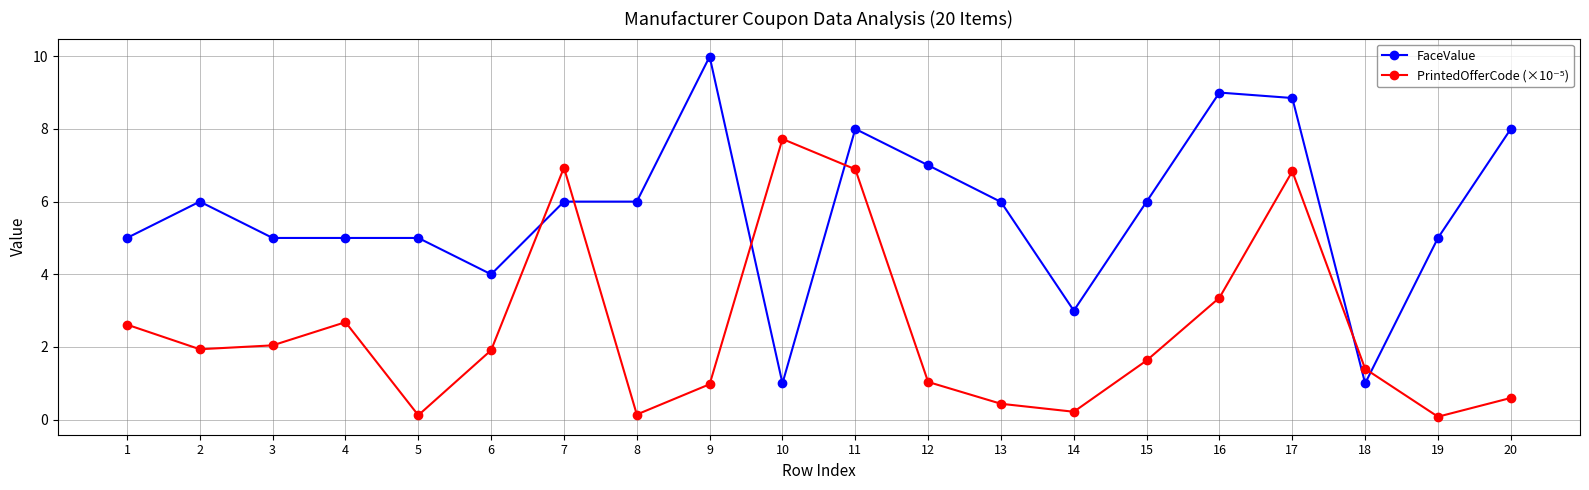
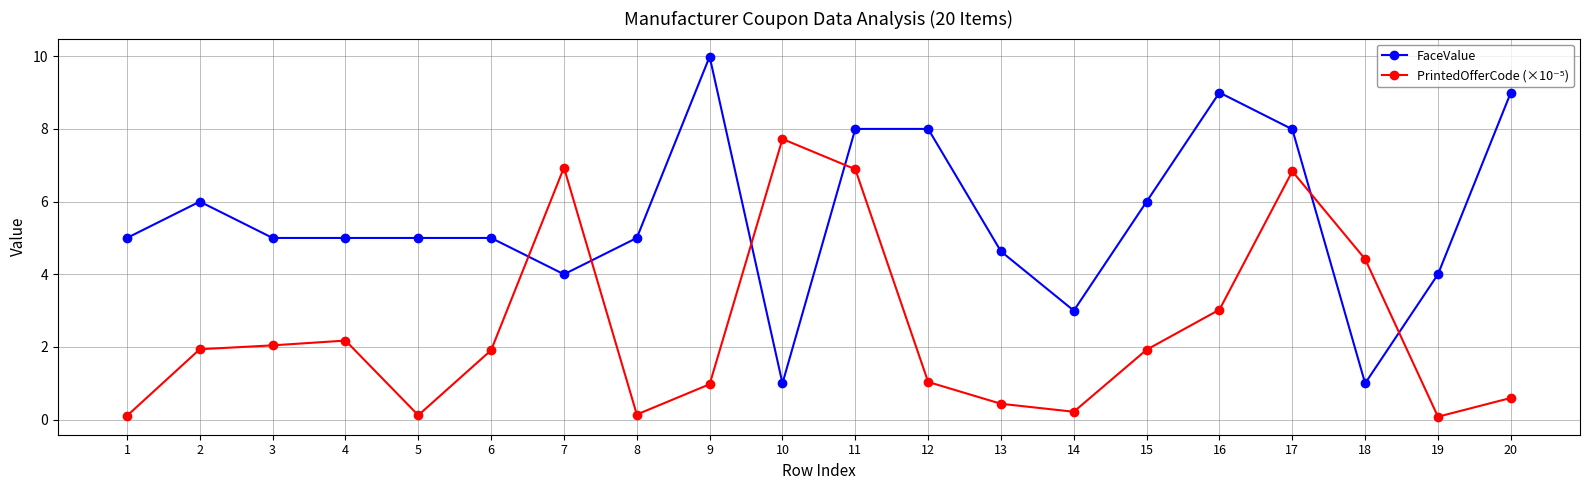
PrintedOfferCode (×10⁻⁵), 1: 2.6 -> 0.1
PrintedOfferCode (×10⁻⁵), 4: 2.7 -> 2.2
FaceValue, 6: 4 -> 5
FaceValue, 7: 6 -> 4
FaceValue, 8: 6 -> 5
FaceValue, 12: 7 -> 8
FaceValue, 13: 6.0 -> 4.6
PrintedOfferCode (×10⁻⁵), 15: 1.6 -> 1.9
PrintedOfferCode (×10⁻⁵), 16: 3.4 -> 3.0
FaceValue, 17: 8.9 -> 8.0
PrintedOfferCode (×10⁻⁵), 18: 1.4 -> 4.4
FaceValue, 19: 5 -> 4
FaceValue, 20: 8 -> 9
